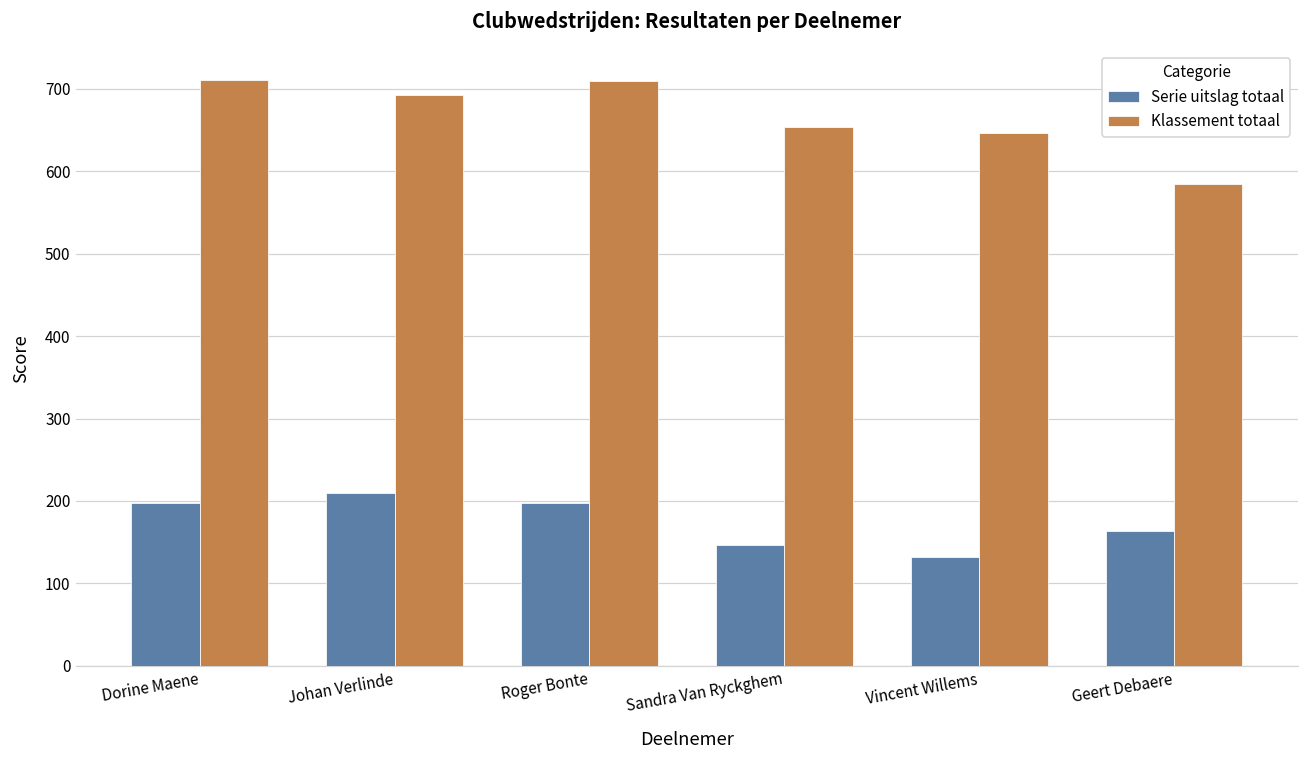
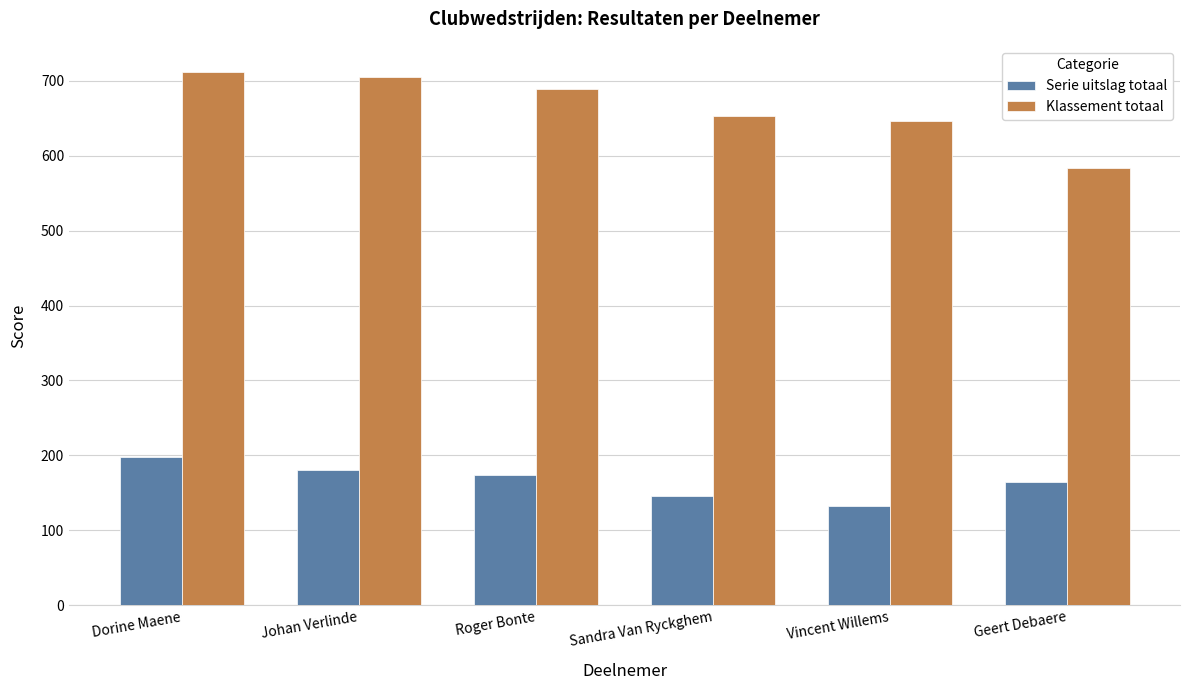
Serie uitslag totaal, Johan Verlinde: 210 -> 180
Klassement totaal, Johan Verlinde: 690 -> 700
Serie uitslag totaal, Roger Bonte: 200 -> 170
Klassement totaal, Roger Bonte: 710 -> 690
